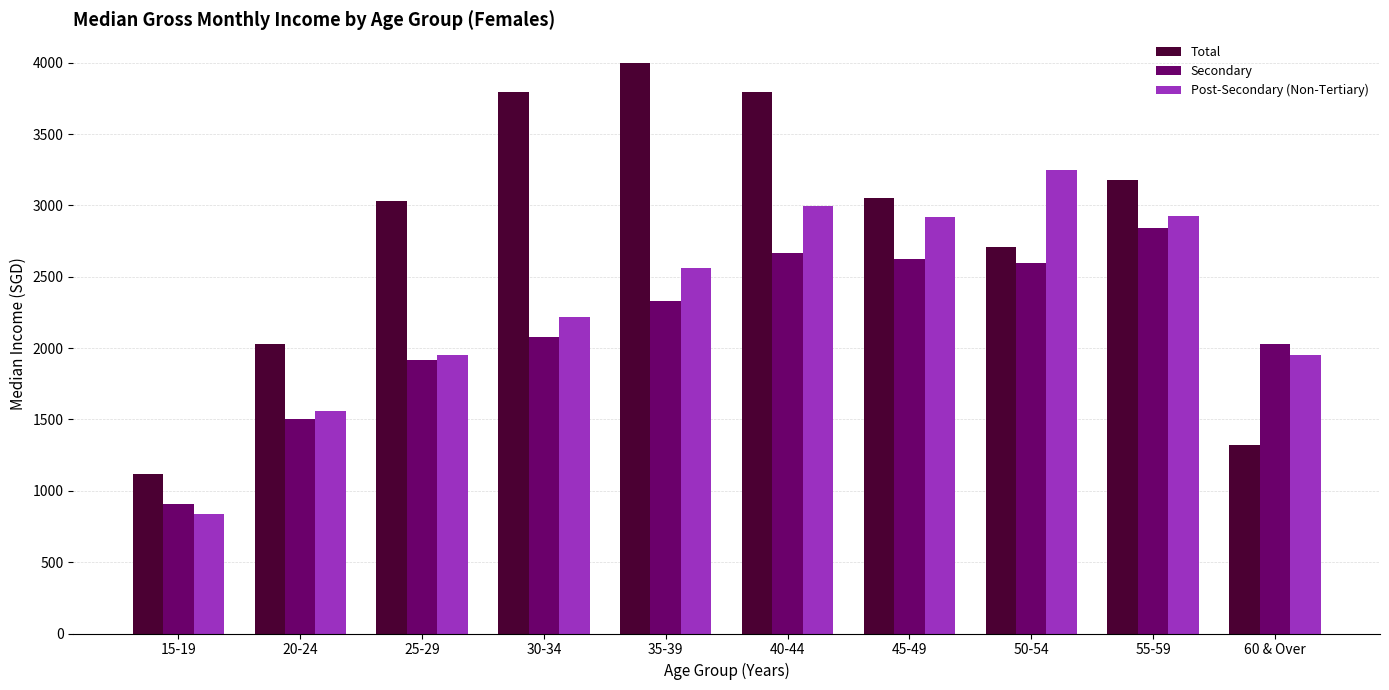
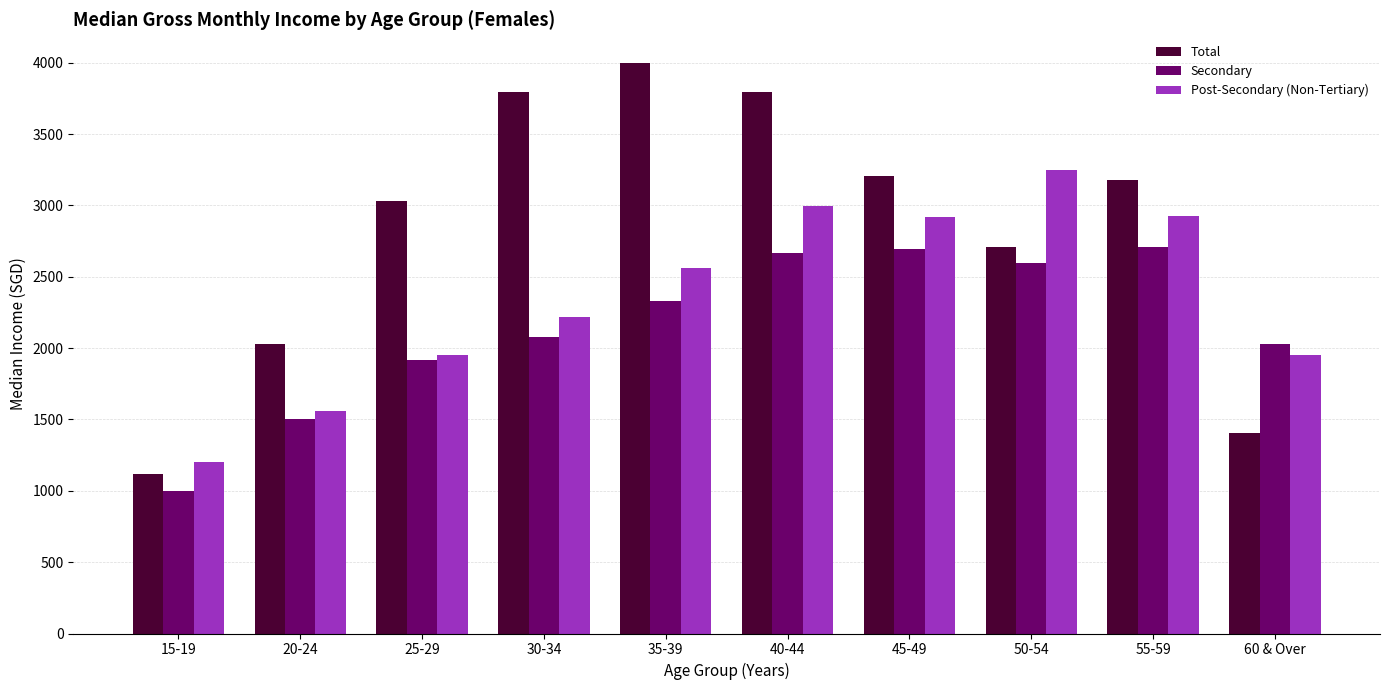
Secondary, 15-19: 910 -> 1000
Post-Secondary (Non-Tertiary), 15-19: 840 -> 1200
Total, 45-49: 3050 -> 3210
Secondary, 45-49: 2630 -> 2700
Secondary, 55-59: 2840 -> 2710
Total, 60 & Over: 1320 -> 1410
